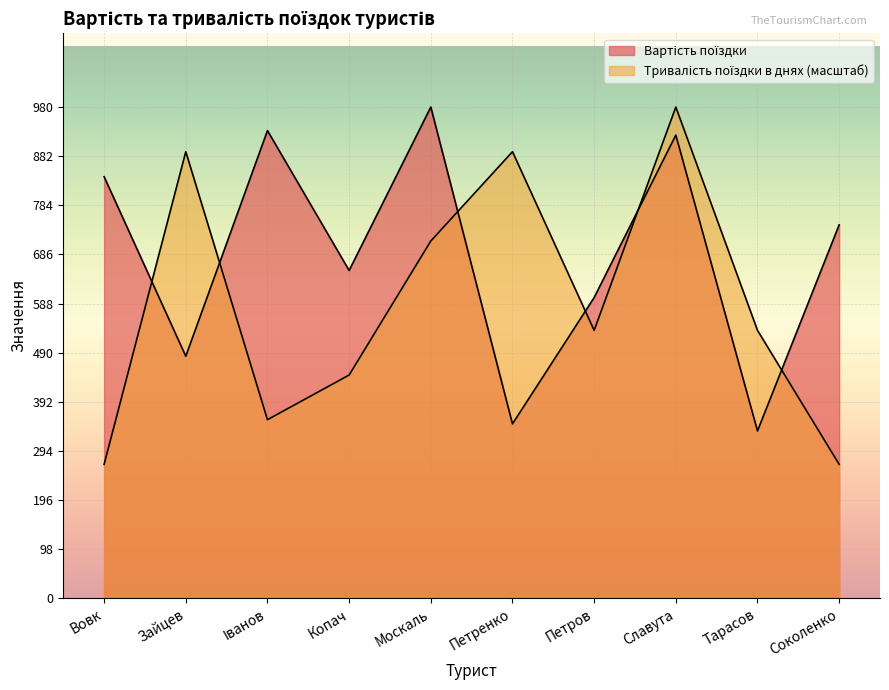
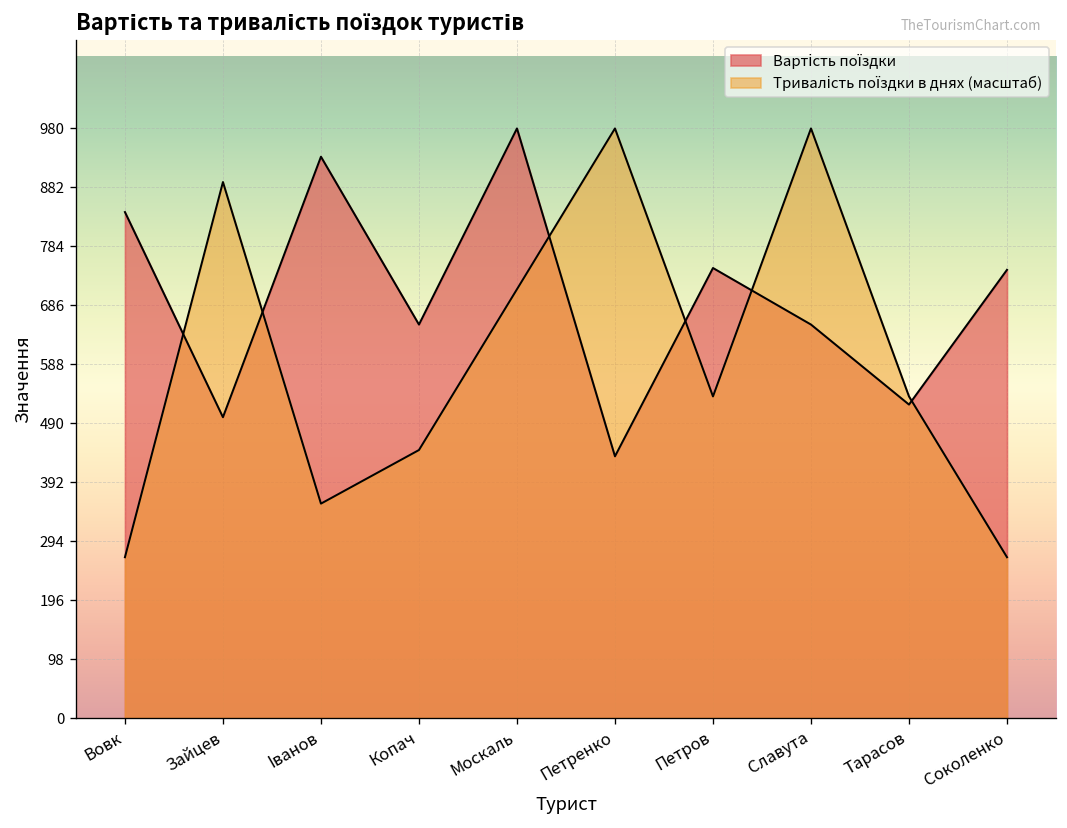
Вартість поїздки, Зайцев: 480 -> 500
Вартість поїздки, Петренко: 350 -> 440
Тривалість поїздки в днях (масштаб), Петренко: 890 -> 980
Вартість поїздки, Петров: 600 -> 750
Вартість поїздки, Славута: 920 -> 650
Вартість поїздки, Тарасов: 330 -> 520
